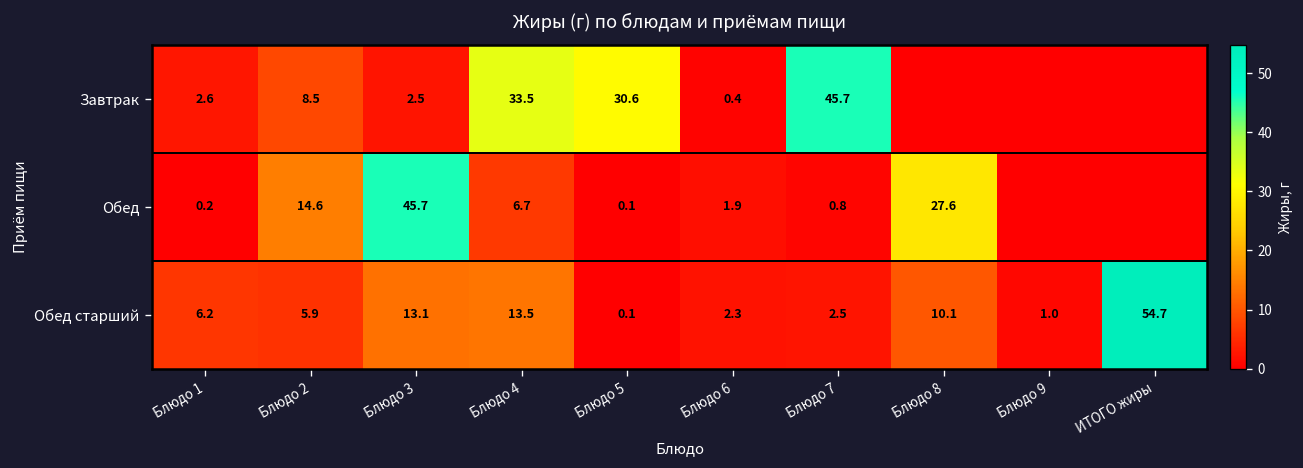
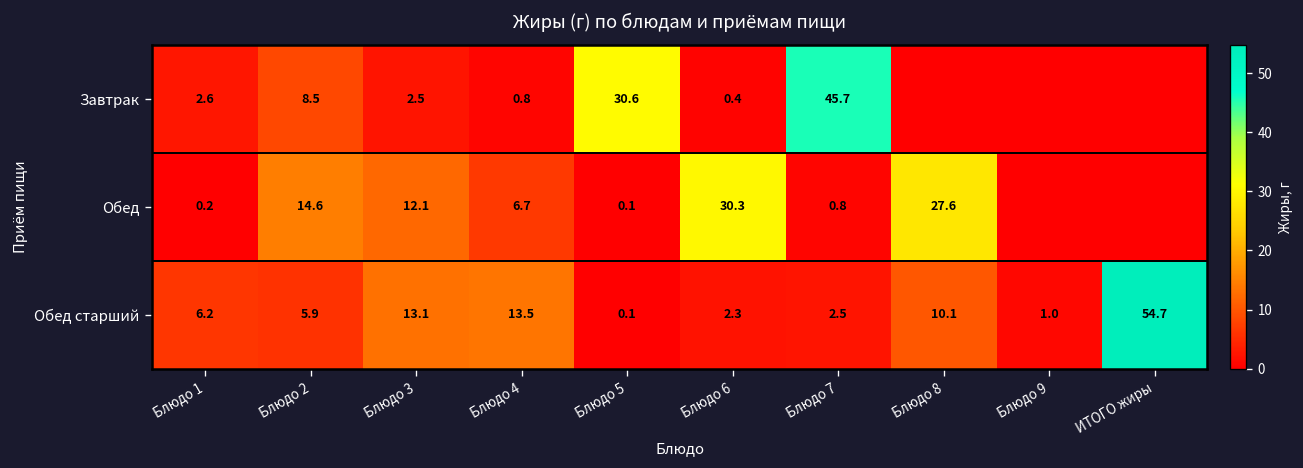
Завтрак, Блюдо 4: 33.5 -> 0.8
Обед, Блюдо 3: 45.7 -> 12.1
Обед, Блюдо 6: 1.9 -> 30.3
